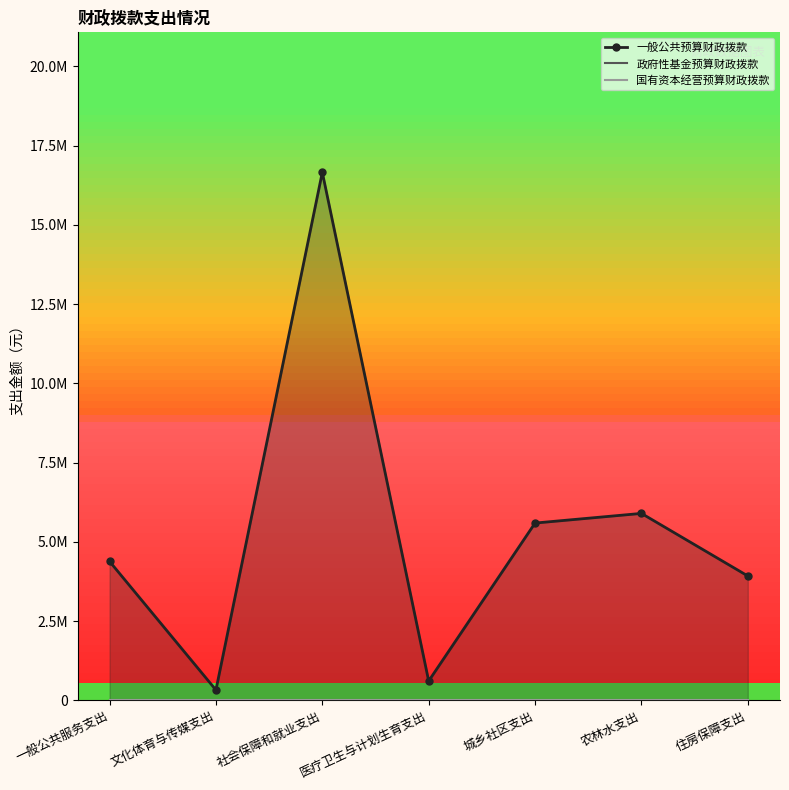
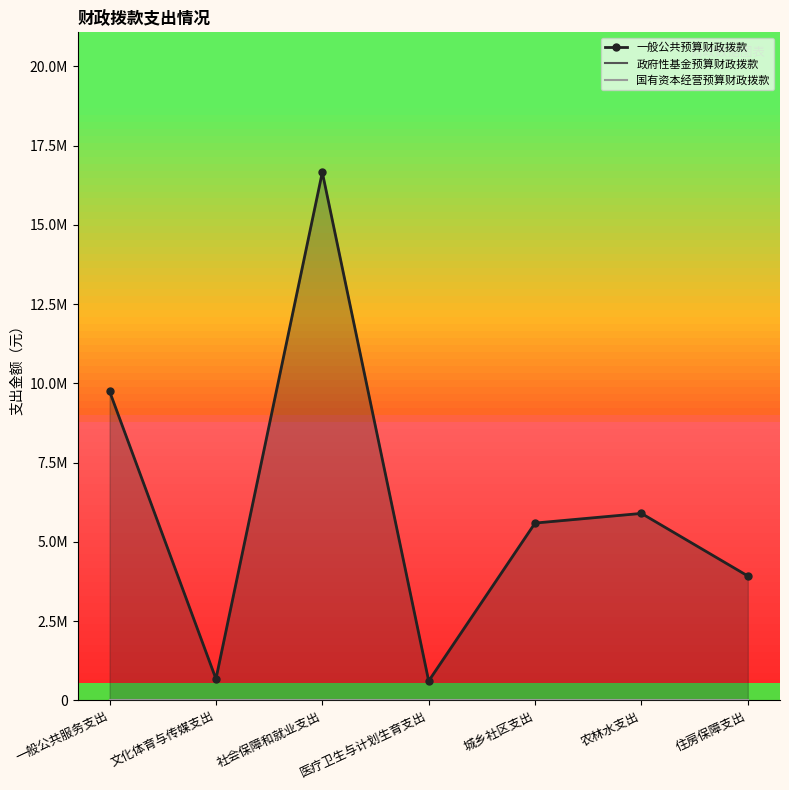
一般公共预算财政拨款, 一般公共服务支出: 4400000 -> 9700000
一般公共预算财政拨款, 文化体育与传媒支出: 300000 -> 700000
